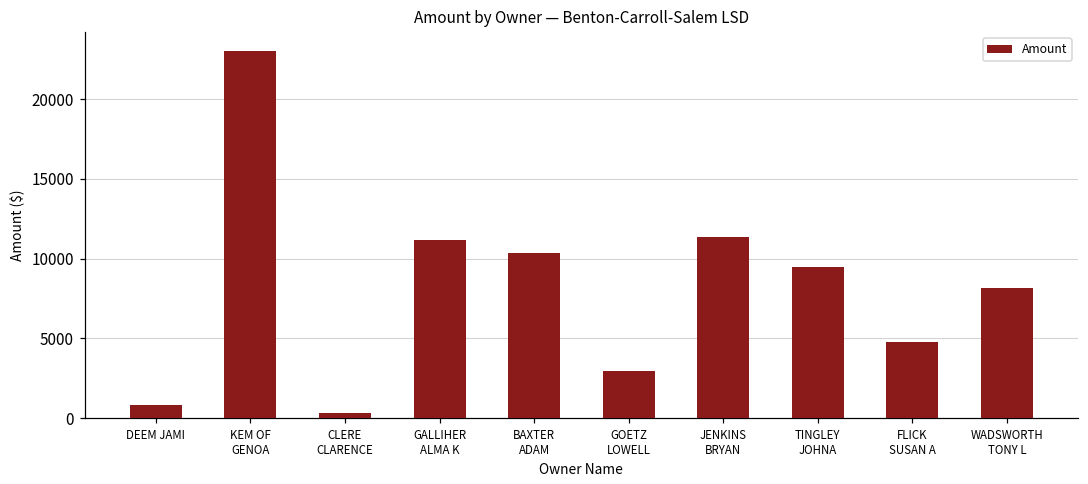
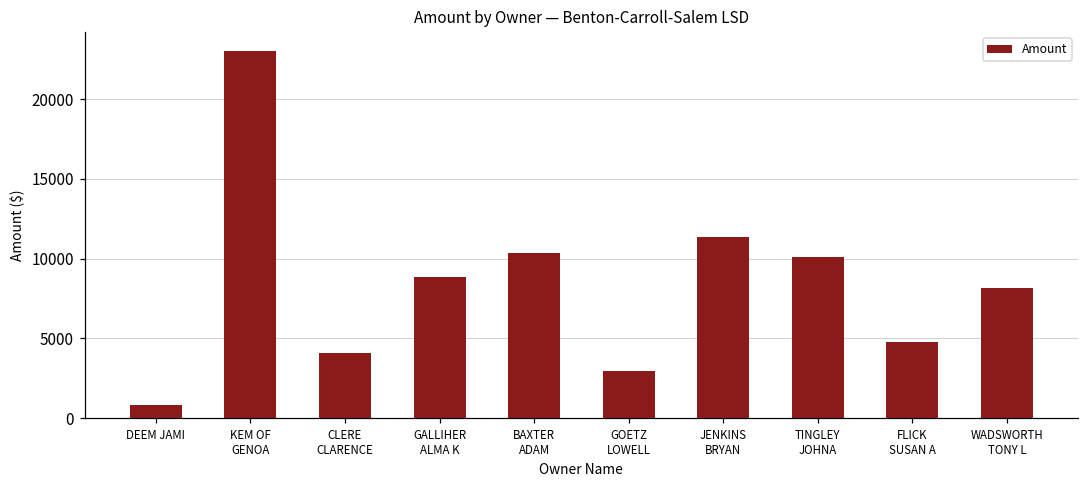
CLERE CLARENCE: 300 -> 4100
GALLIHER ALMA K: 11200 -> 8800
TINGLEY JOHNA: 9400 -> 10100
